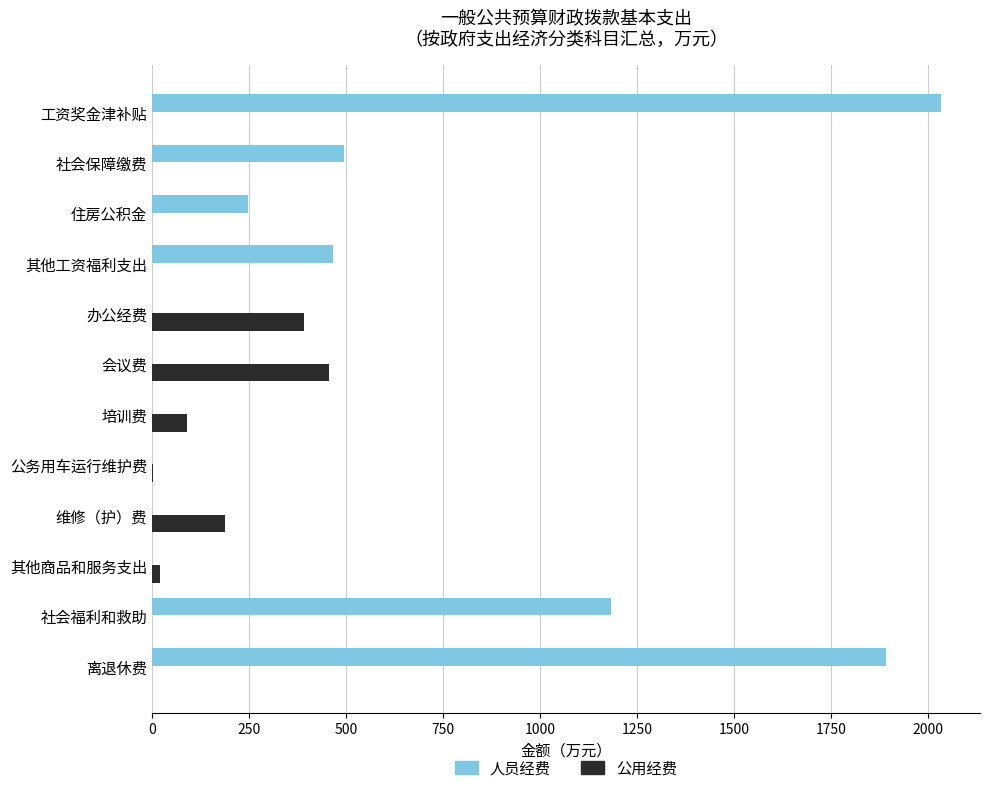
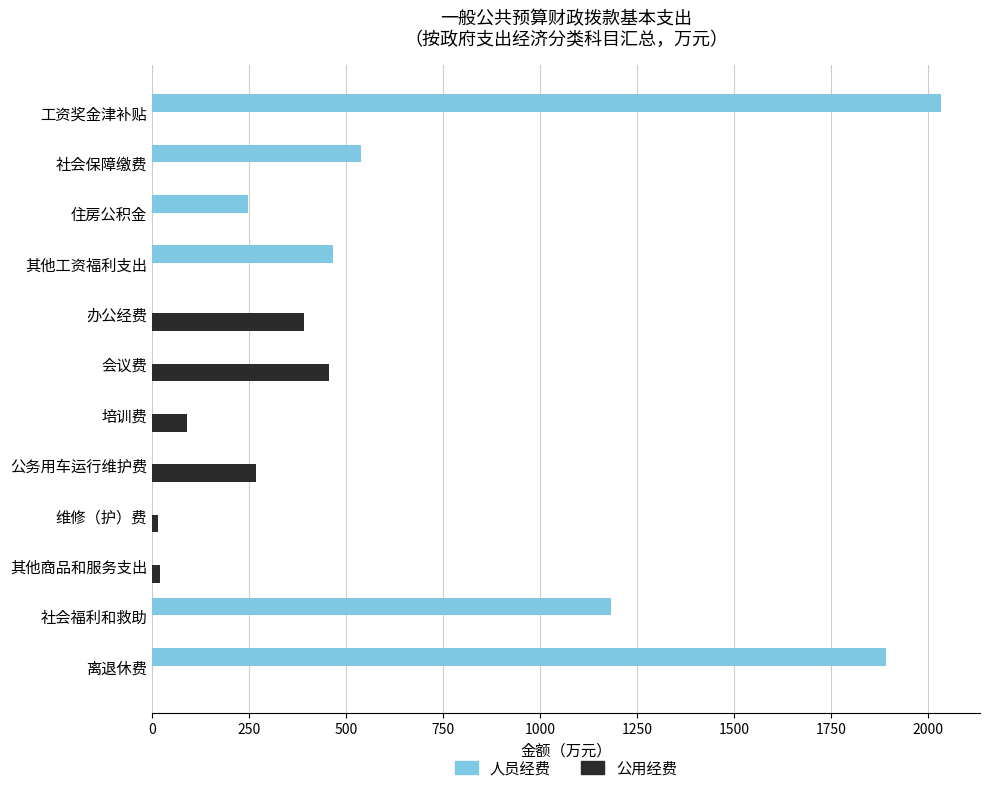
人员经费, 社会保障缴费: 500 -> 540
公用经费, 公务用车运行维护费: 0 -> 270
公用经费, 维修（护）费: 190 -> 20
